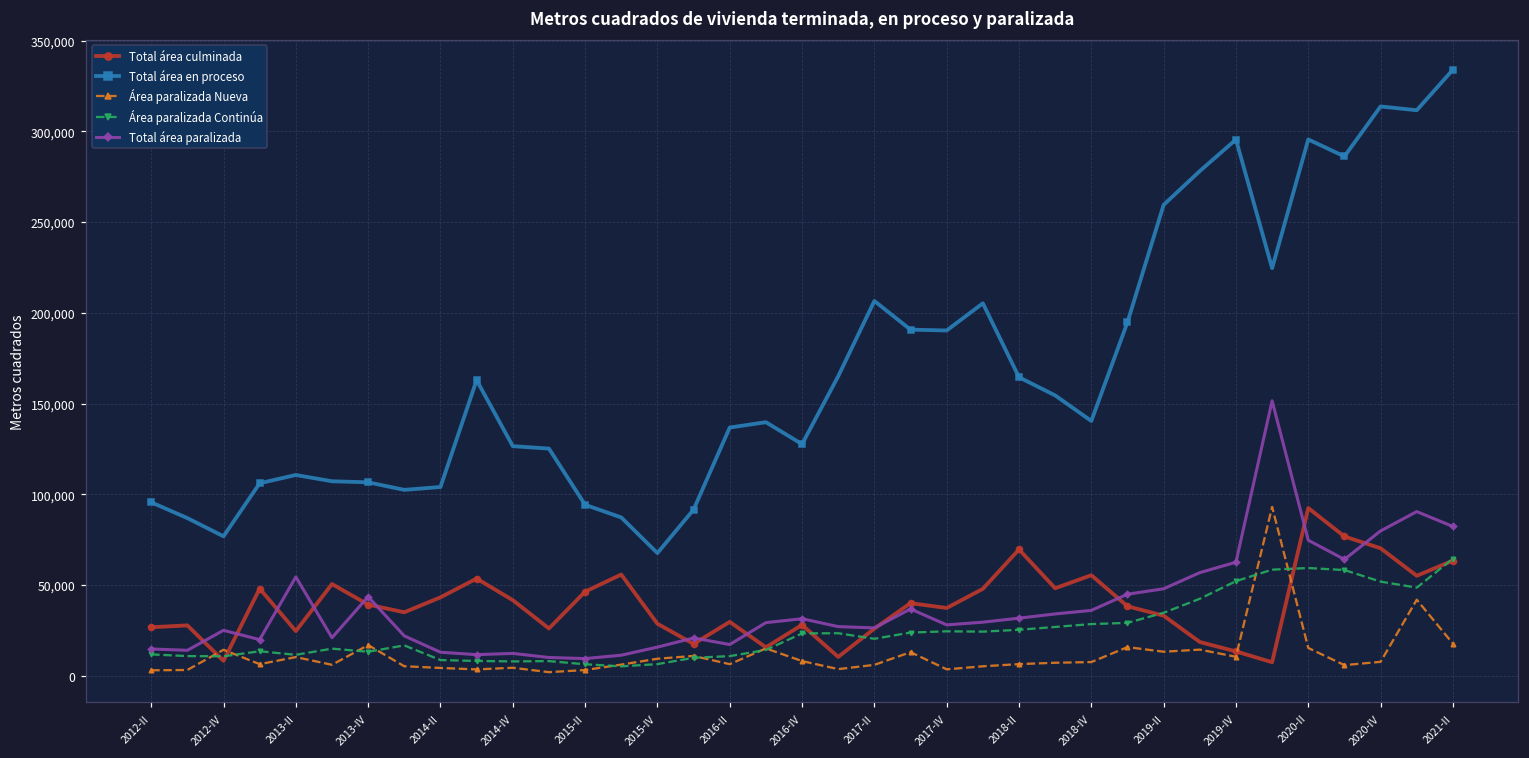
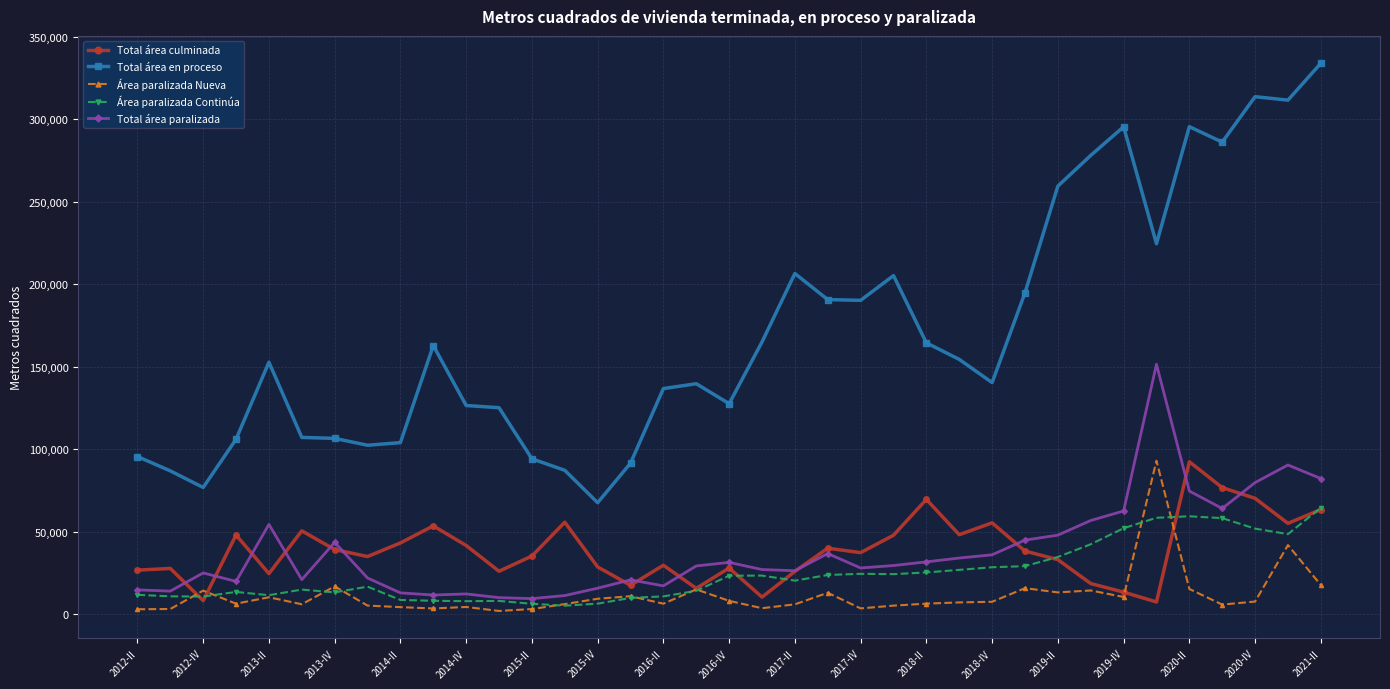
Total área en proceso, 2013-II: 111,000 -> 153,000
Total área culminada, 2015-II: 46,000 -> 35,000
